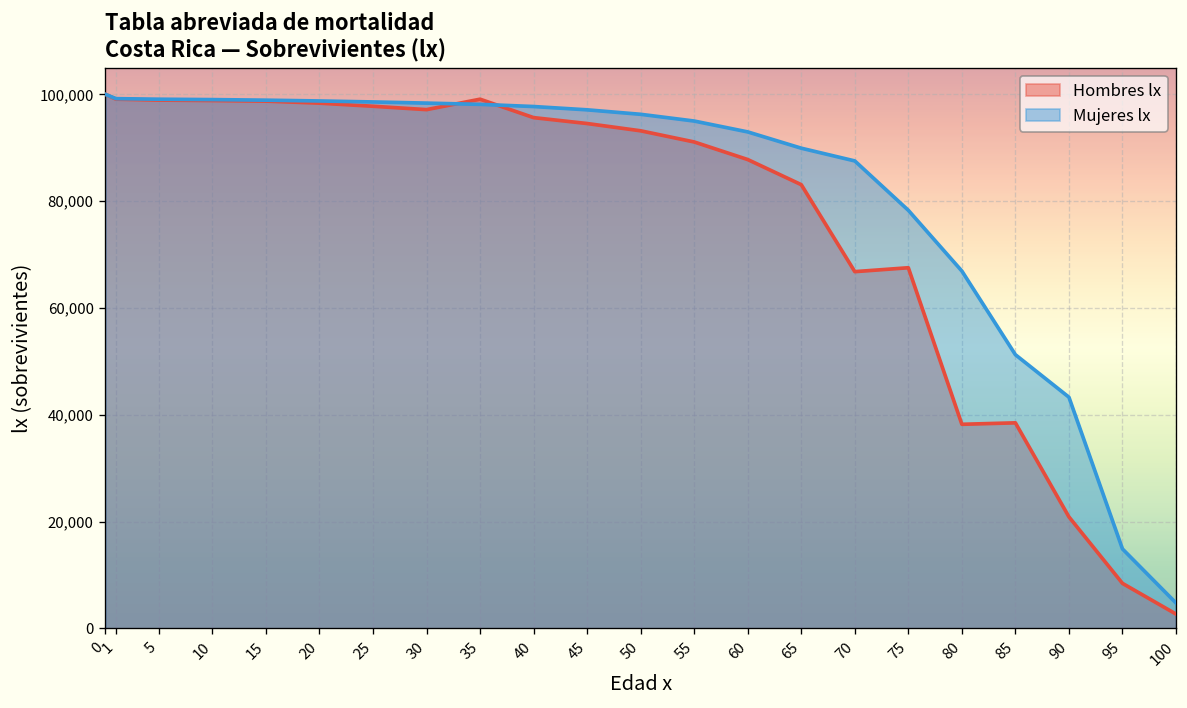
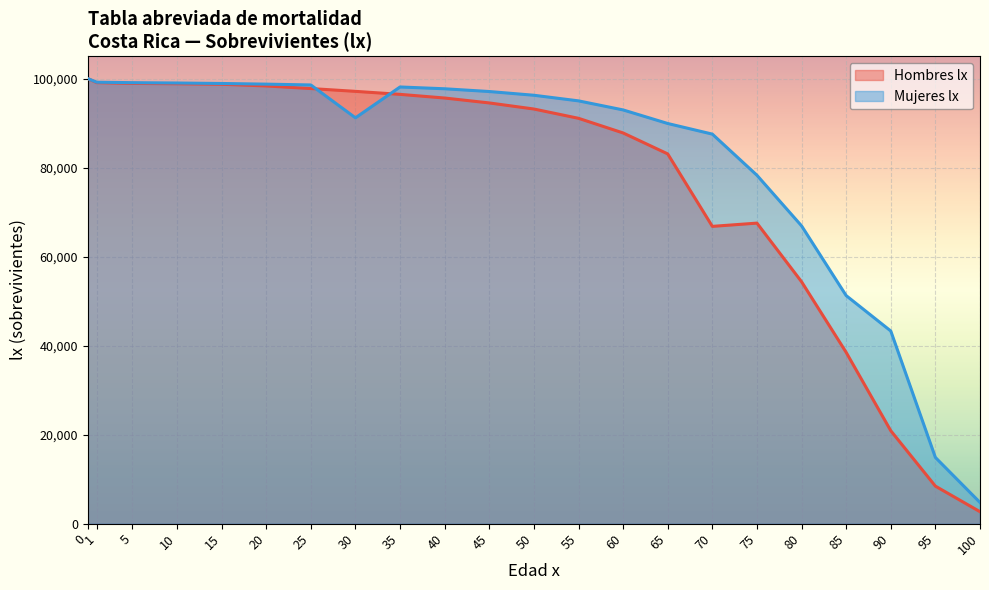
Mujeres lx, 30: 98,000 -> 91,000
Hombres lx, 35: 99,000 -> 96,000
Hombres lx, 80: 38,000 -> 54,000
